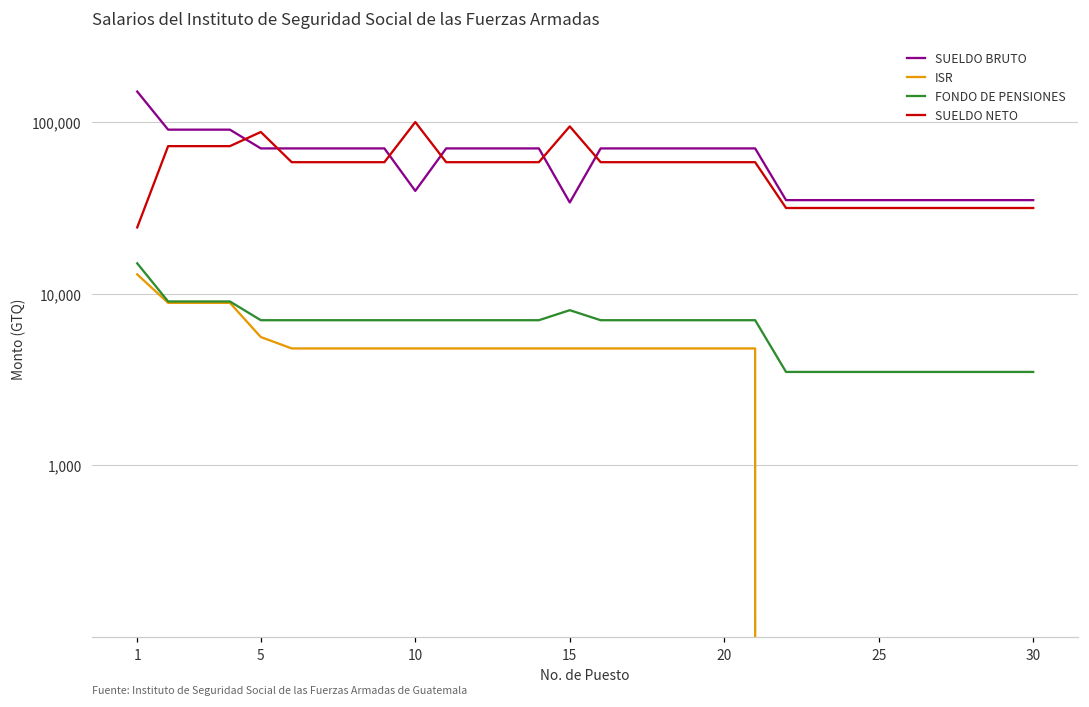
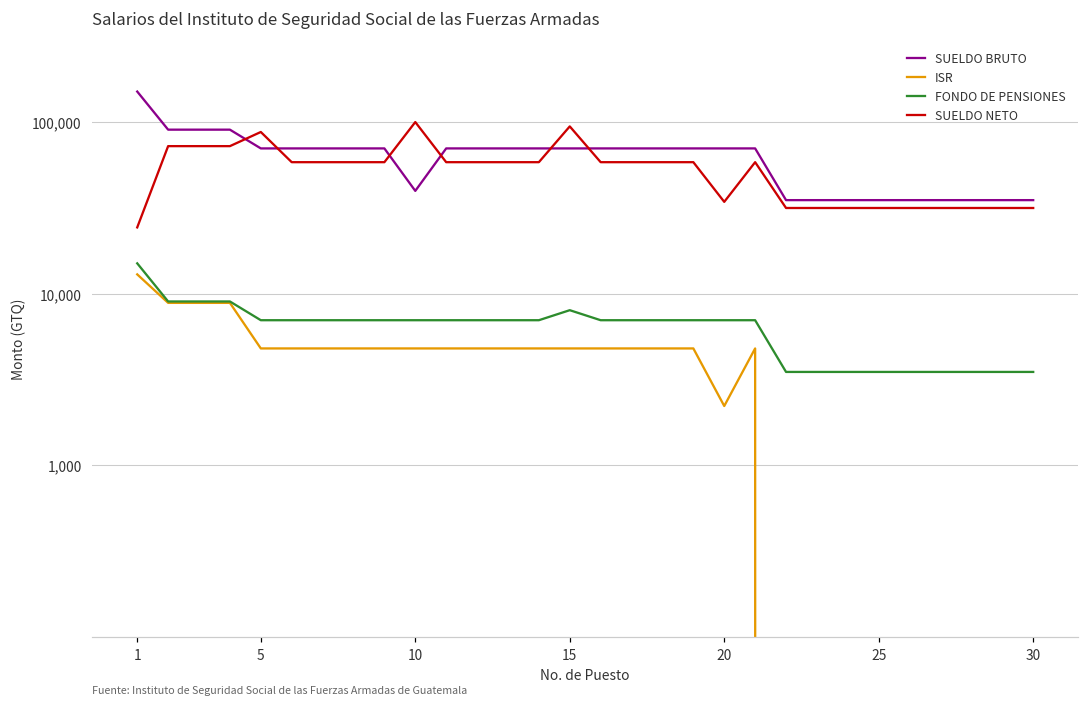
ISR, 5: 5,600 -> 4,800
SUELDO BRUTO, 15: 34,000 -> 70,000
ISR, 20: 4,800 -> 2,200
SUELDO NETO, 20: 58,000 -> 34,000
